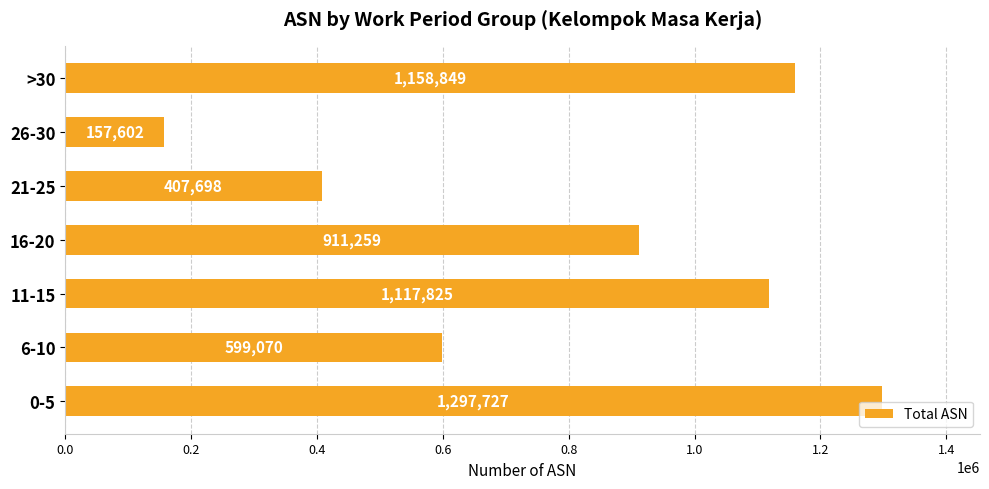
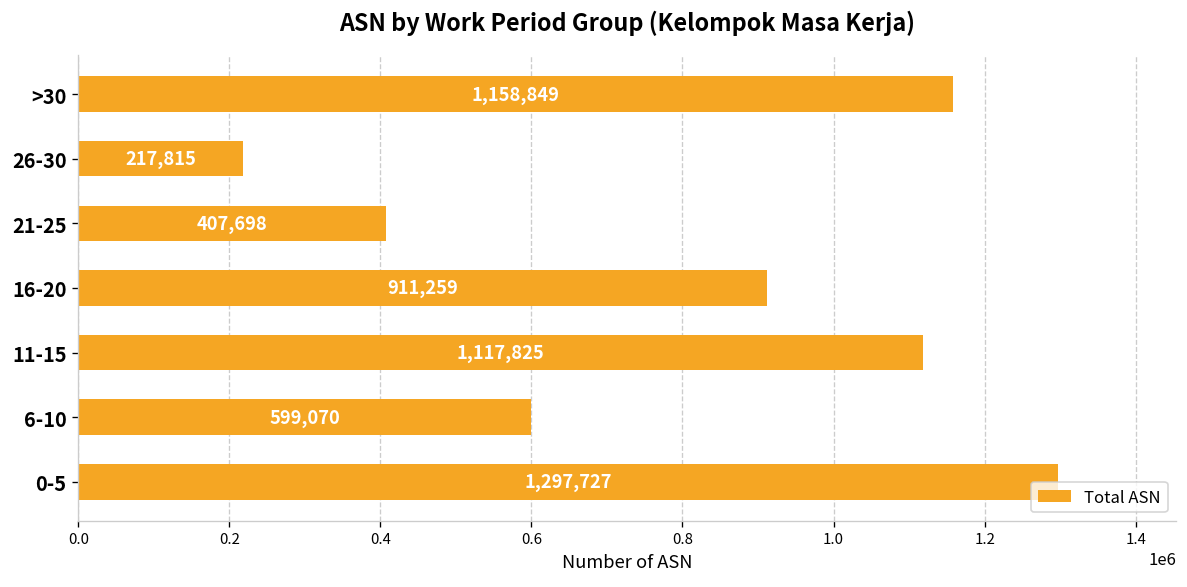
26-30: 157,602 -> 217,815
